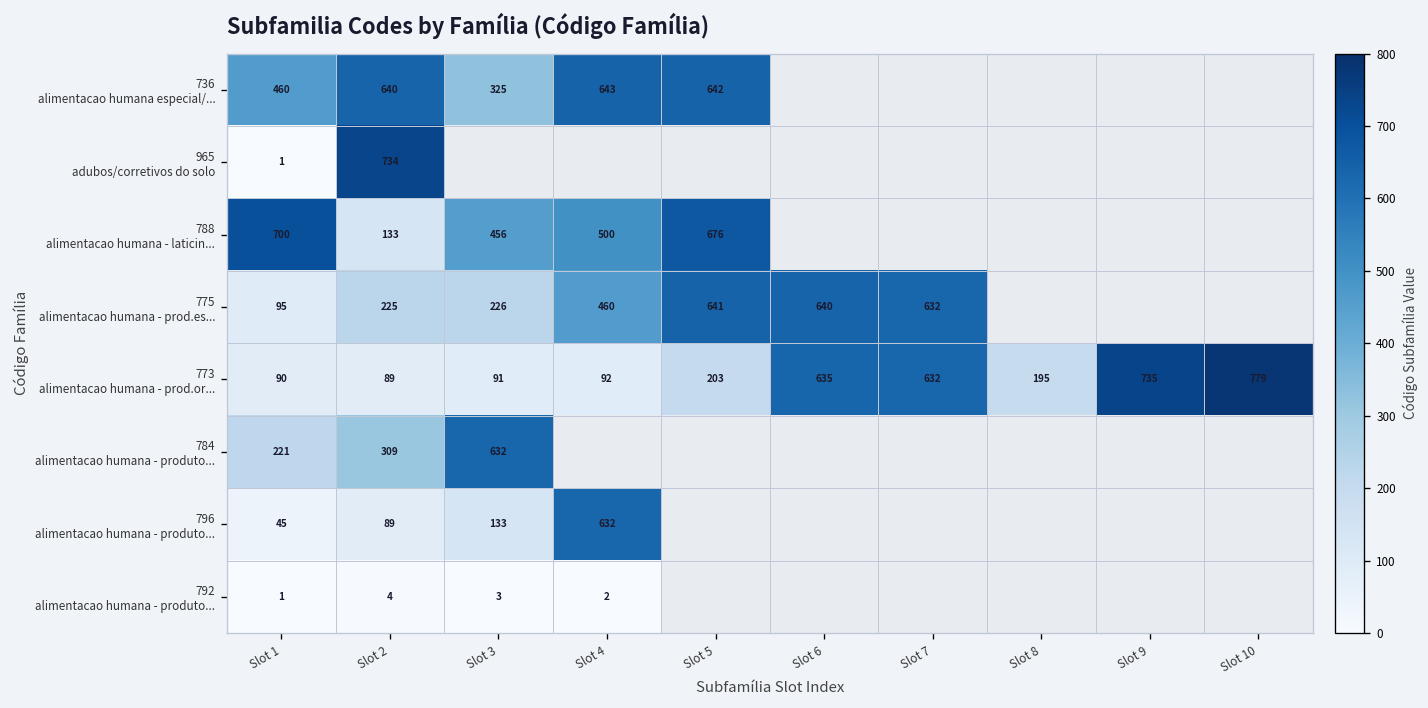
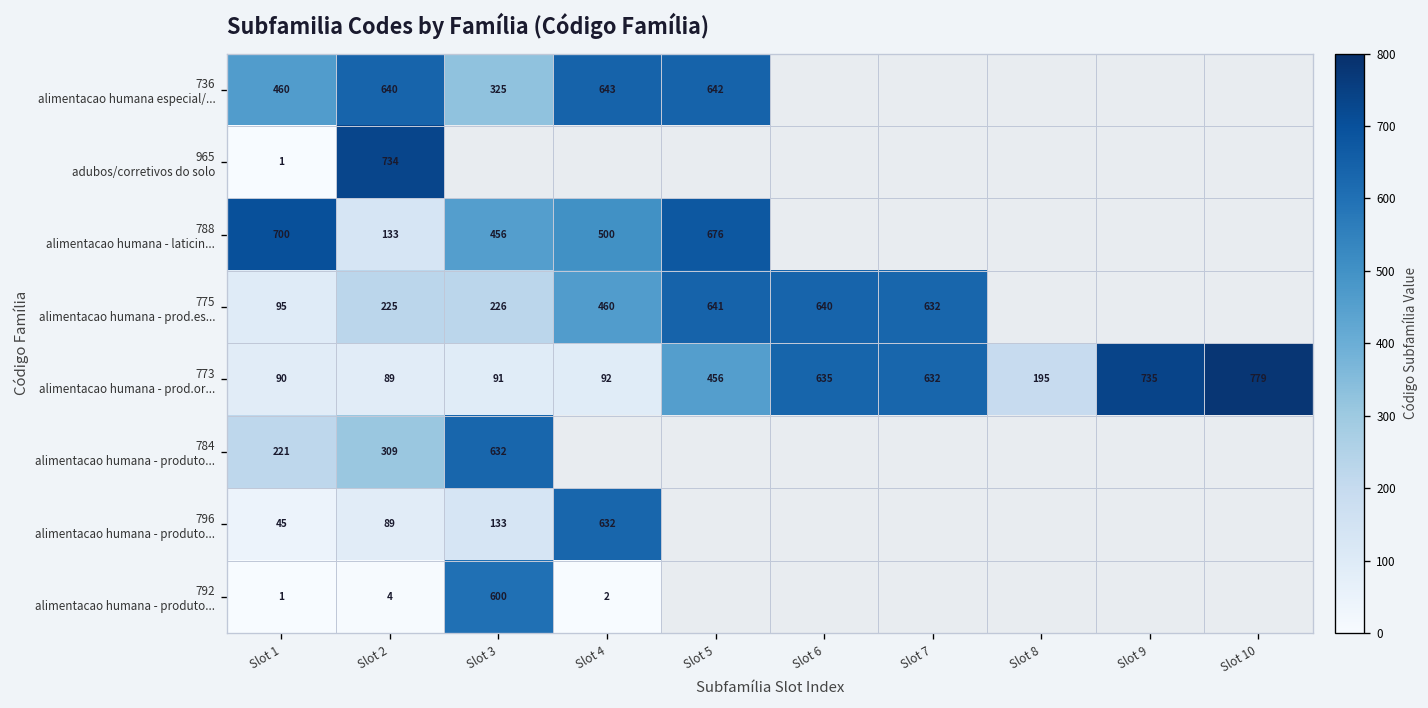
773 alimentacao humana - prod.or..., Slot 5: 203 -> 456
792 alimentacao humana - produto..., Slot 3: 3 -> 600
